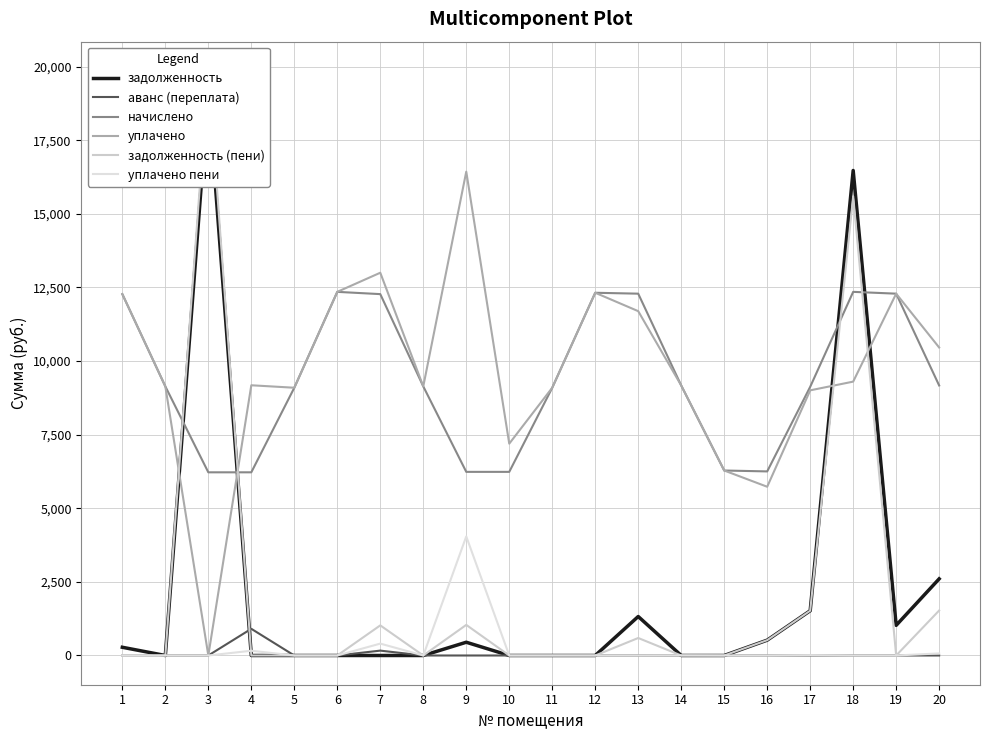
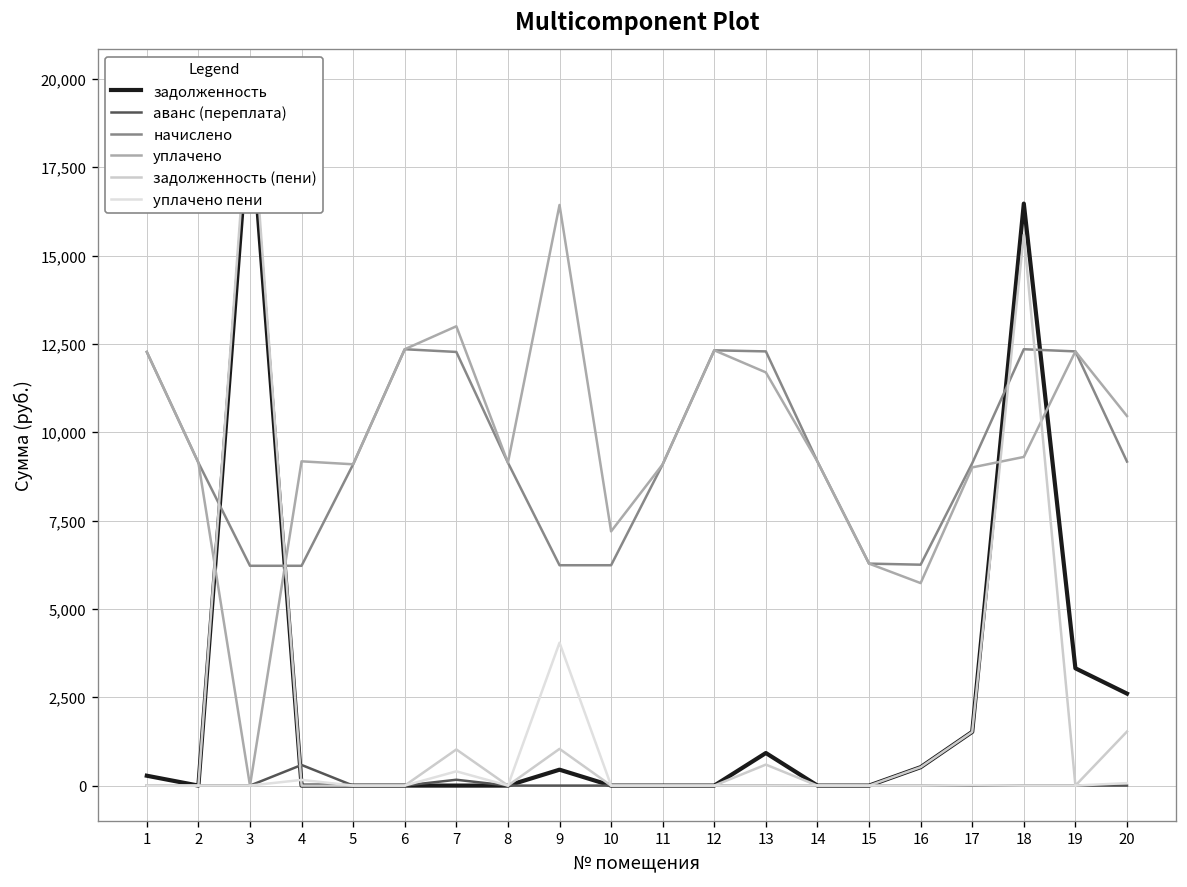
аванс (переплата), 4: 900 -> 600
задолженность, 13: 1,300 -> 900
задолженность, 19: 1,000 -> 3,300
